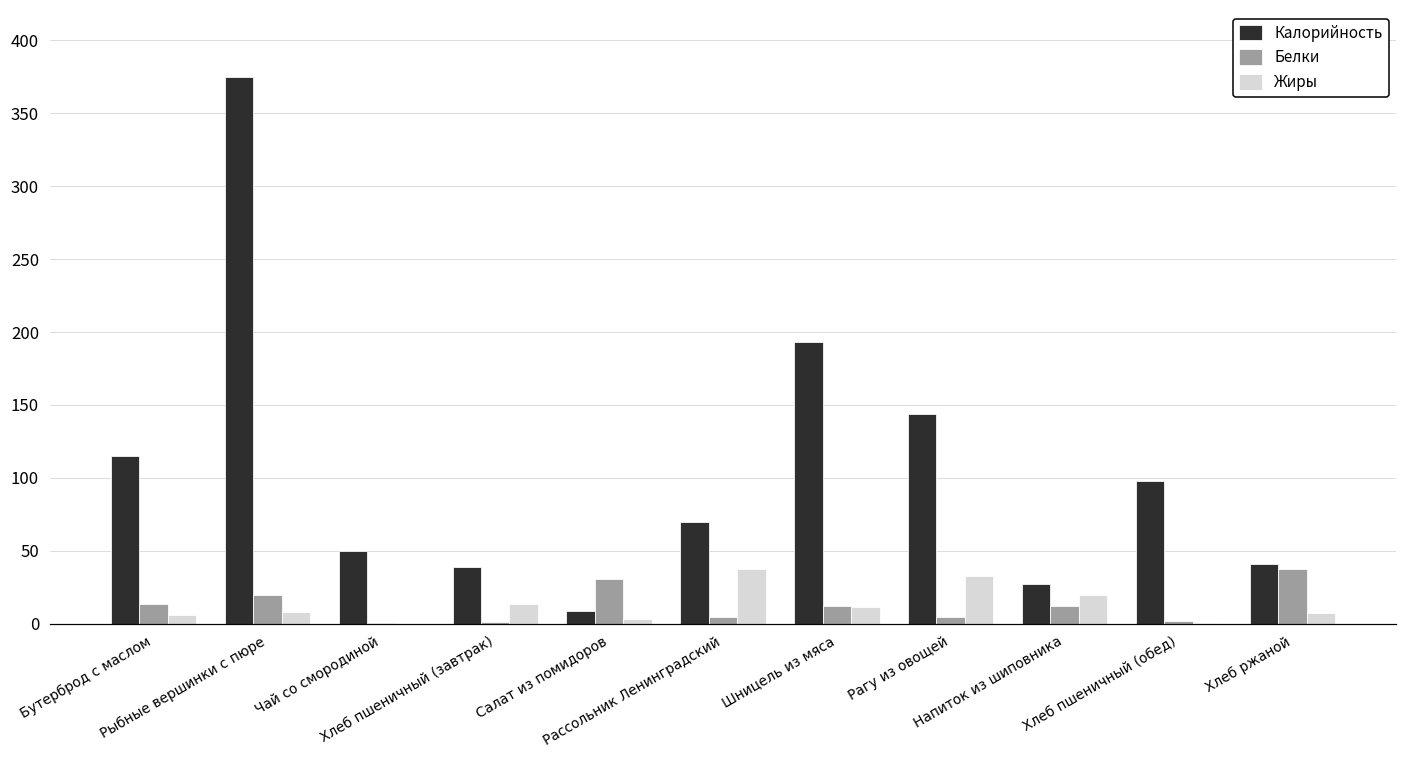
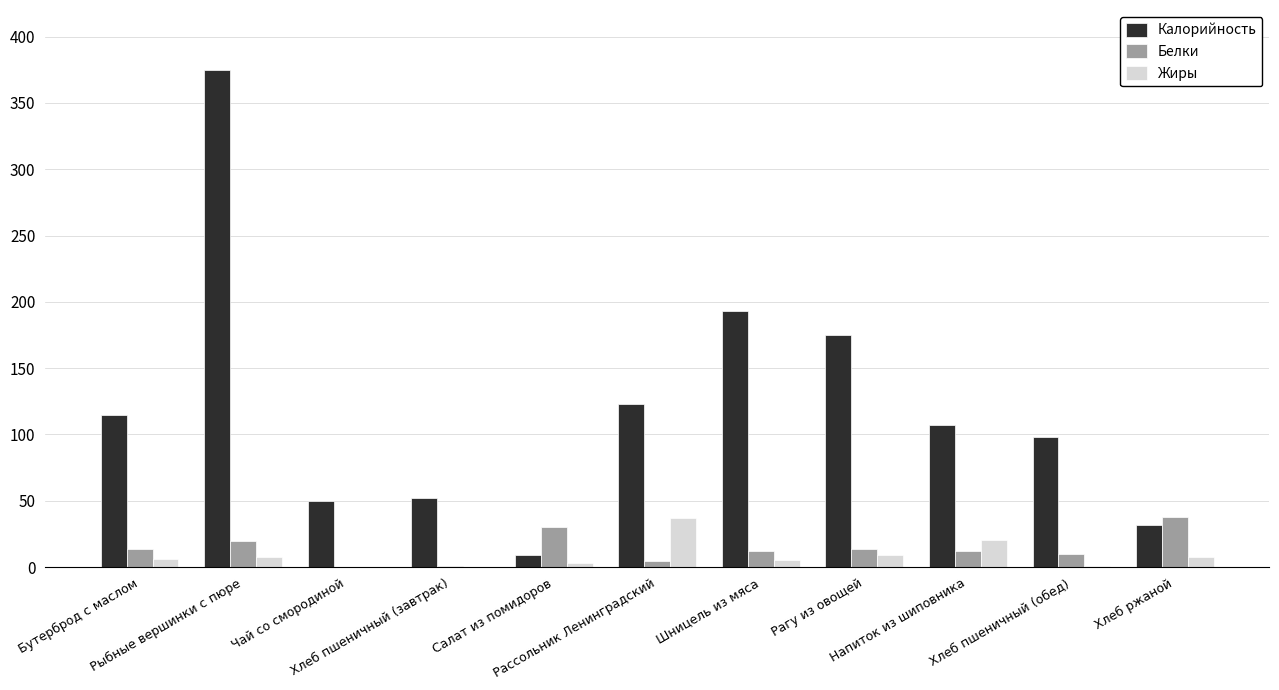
Калорийность, Хлеб пшеничный (завтрак): 39 -> 52
Жиры, Хлеб пшеничный (завтрак): 13 -> 0
Калорийность, Рассольник Ленинградский: 70 -> 123
Жиры, Шницель из мяса: 11 -> 5
Калорийность, Рагу из овощей: 144 -> 175
Белки, Рагу из овощей: 5 -> 14
Жиры, Рагу из овощей: 33 -> 9
Калорийность, Напиток из шиповника: 27 -> 107
Белки, Хлеб пшеничный (обед): 2 -> 10
Калорийность, Хлеб ржаной: 41 -> 32
